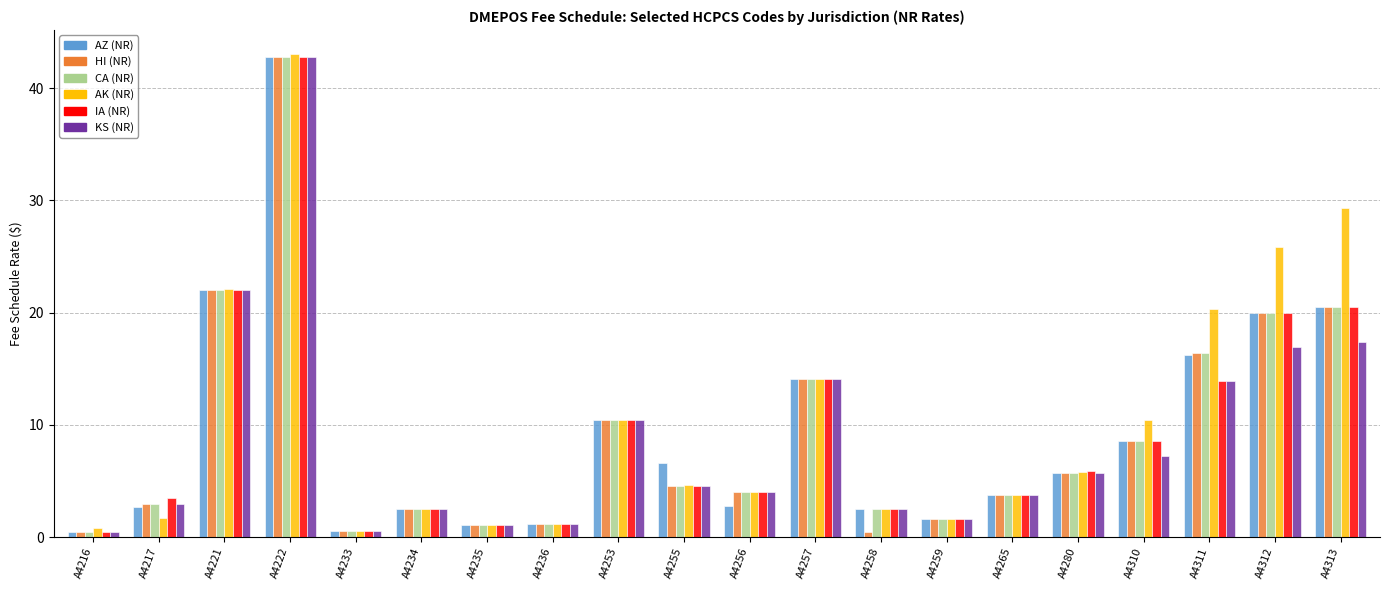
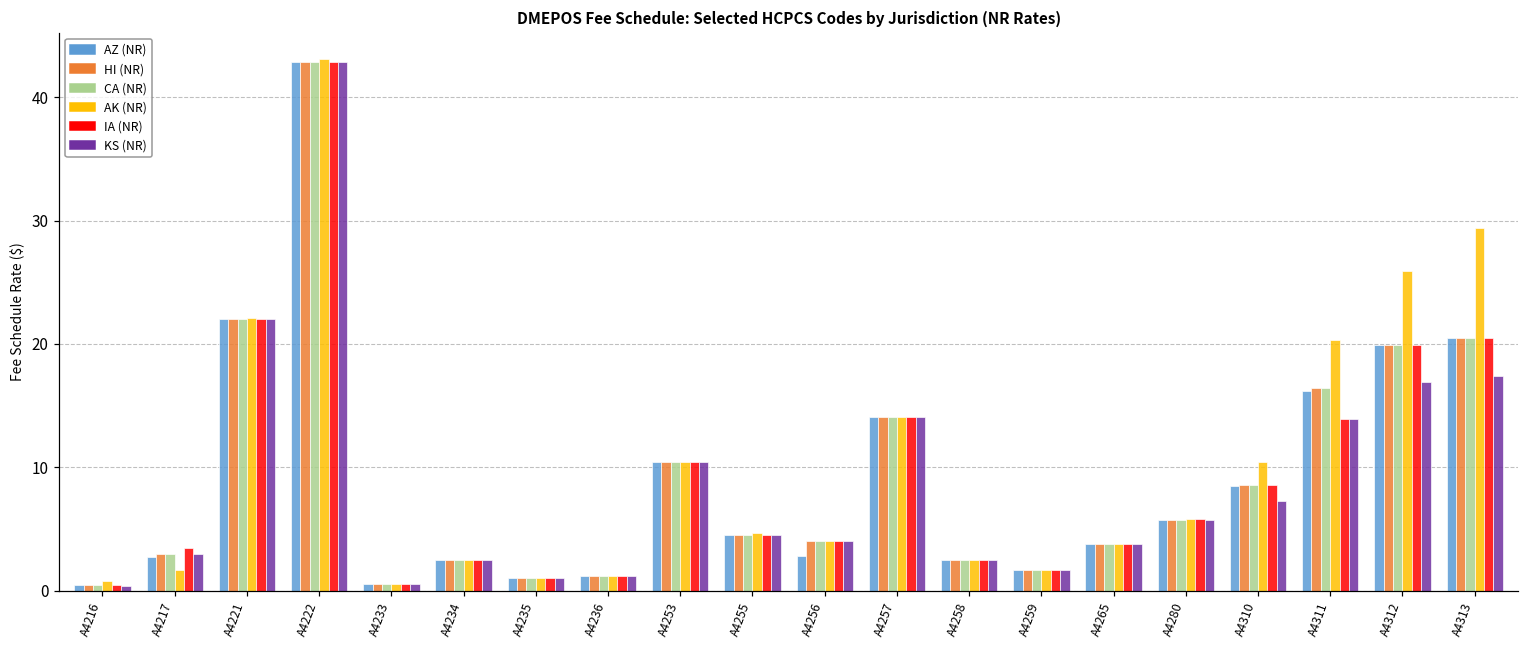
AZ (NR), A4255: 6.6 -> 4.6
HI (NR), A4258: 0.4 -> 2.5
